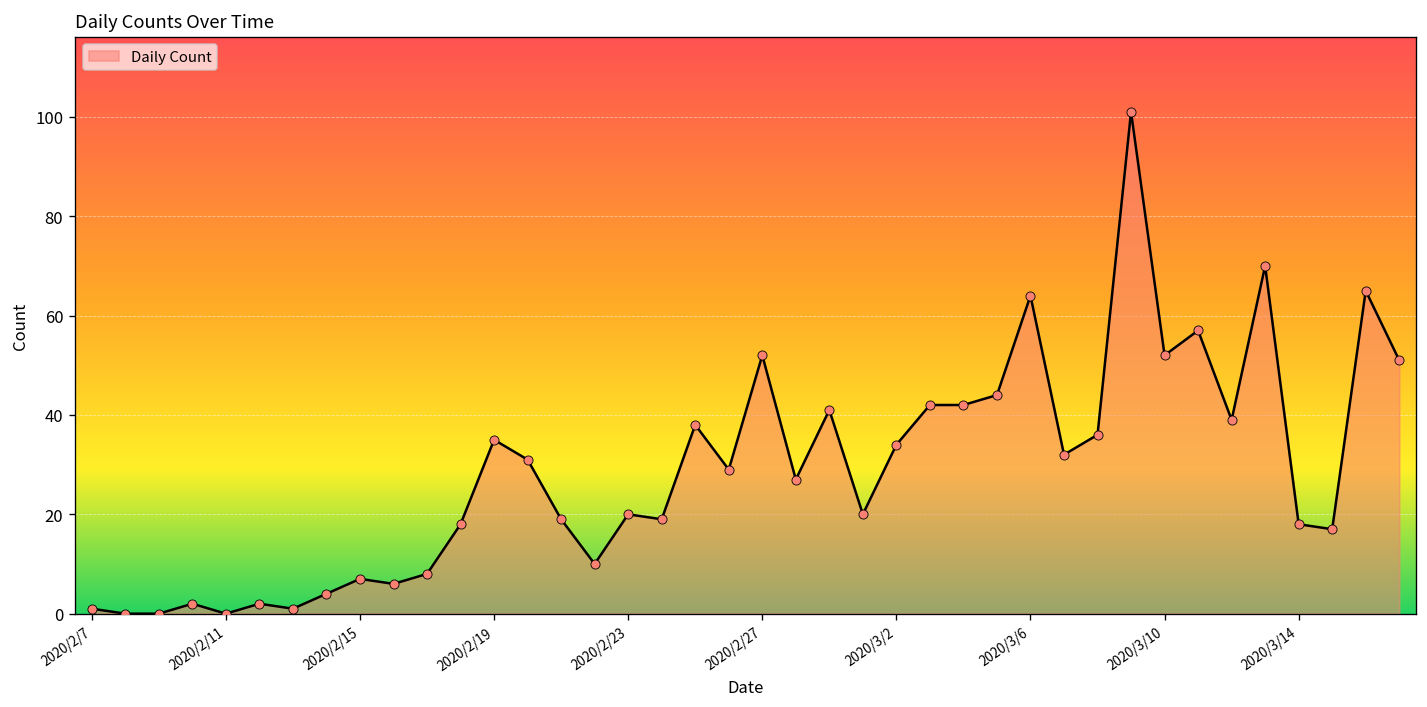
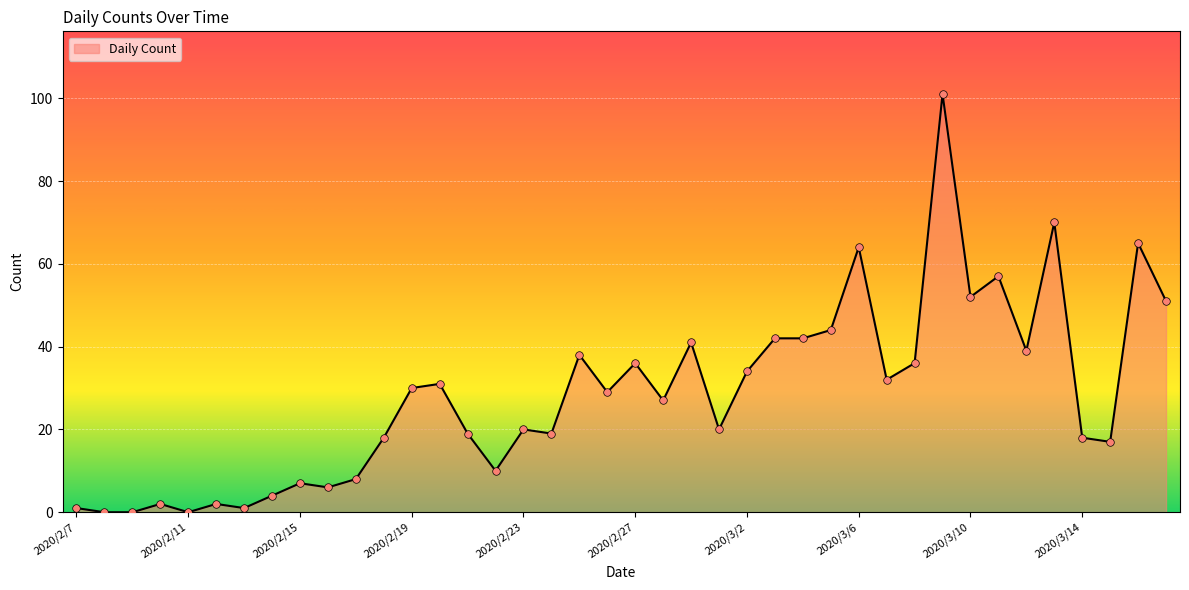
2020/2/19: 35 -> 30
2020/2/27: 52 -> 36
